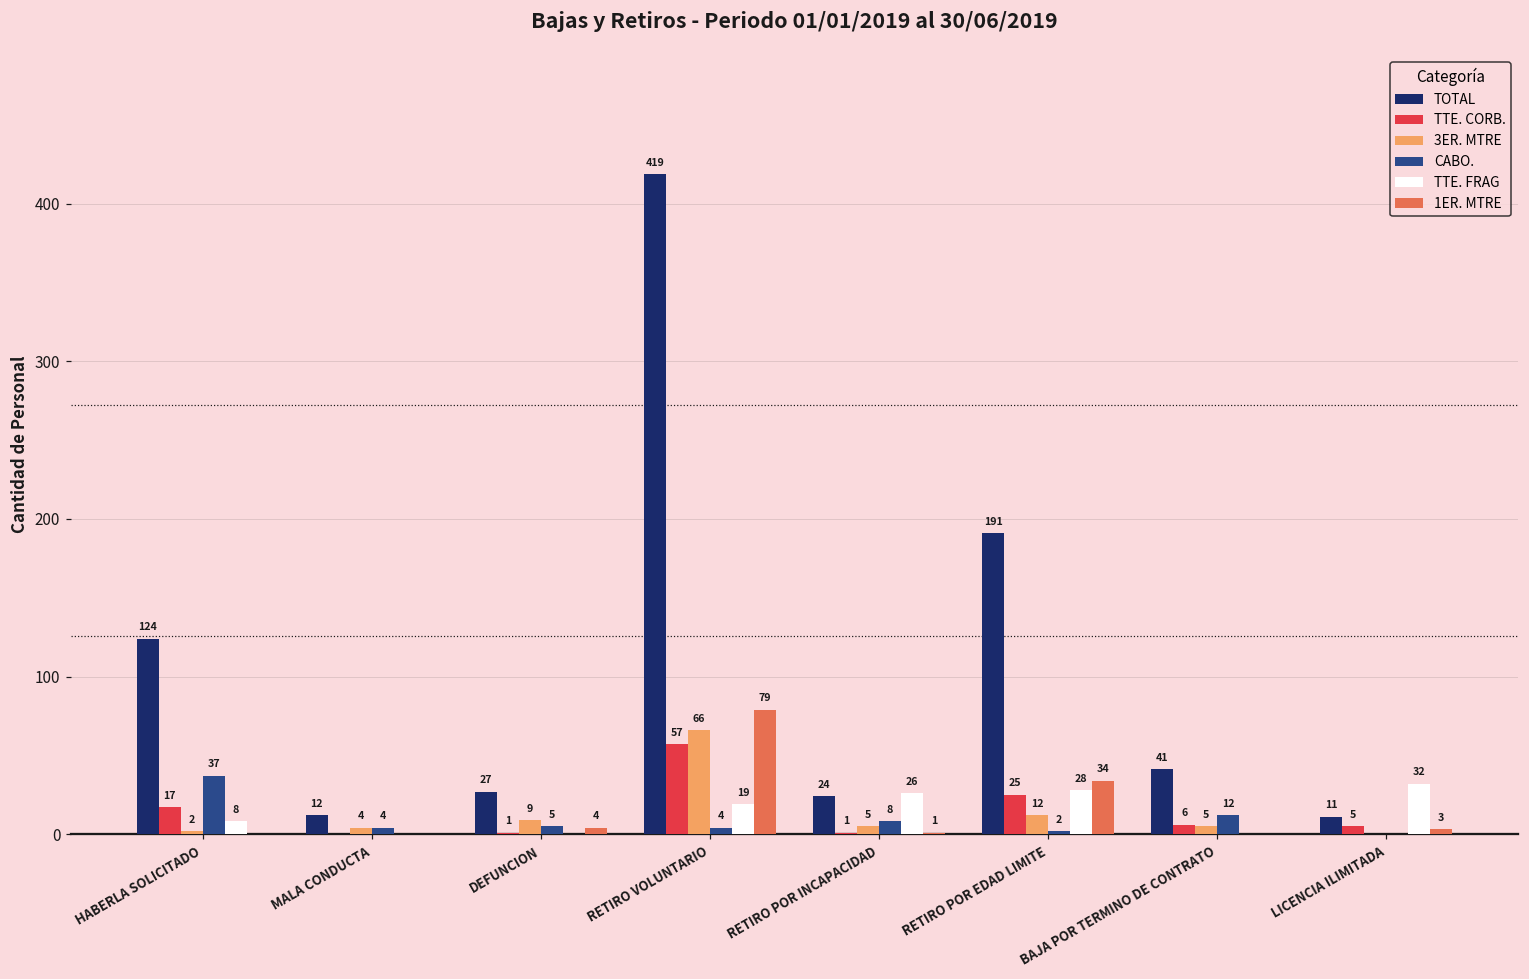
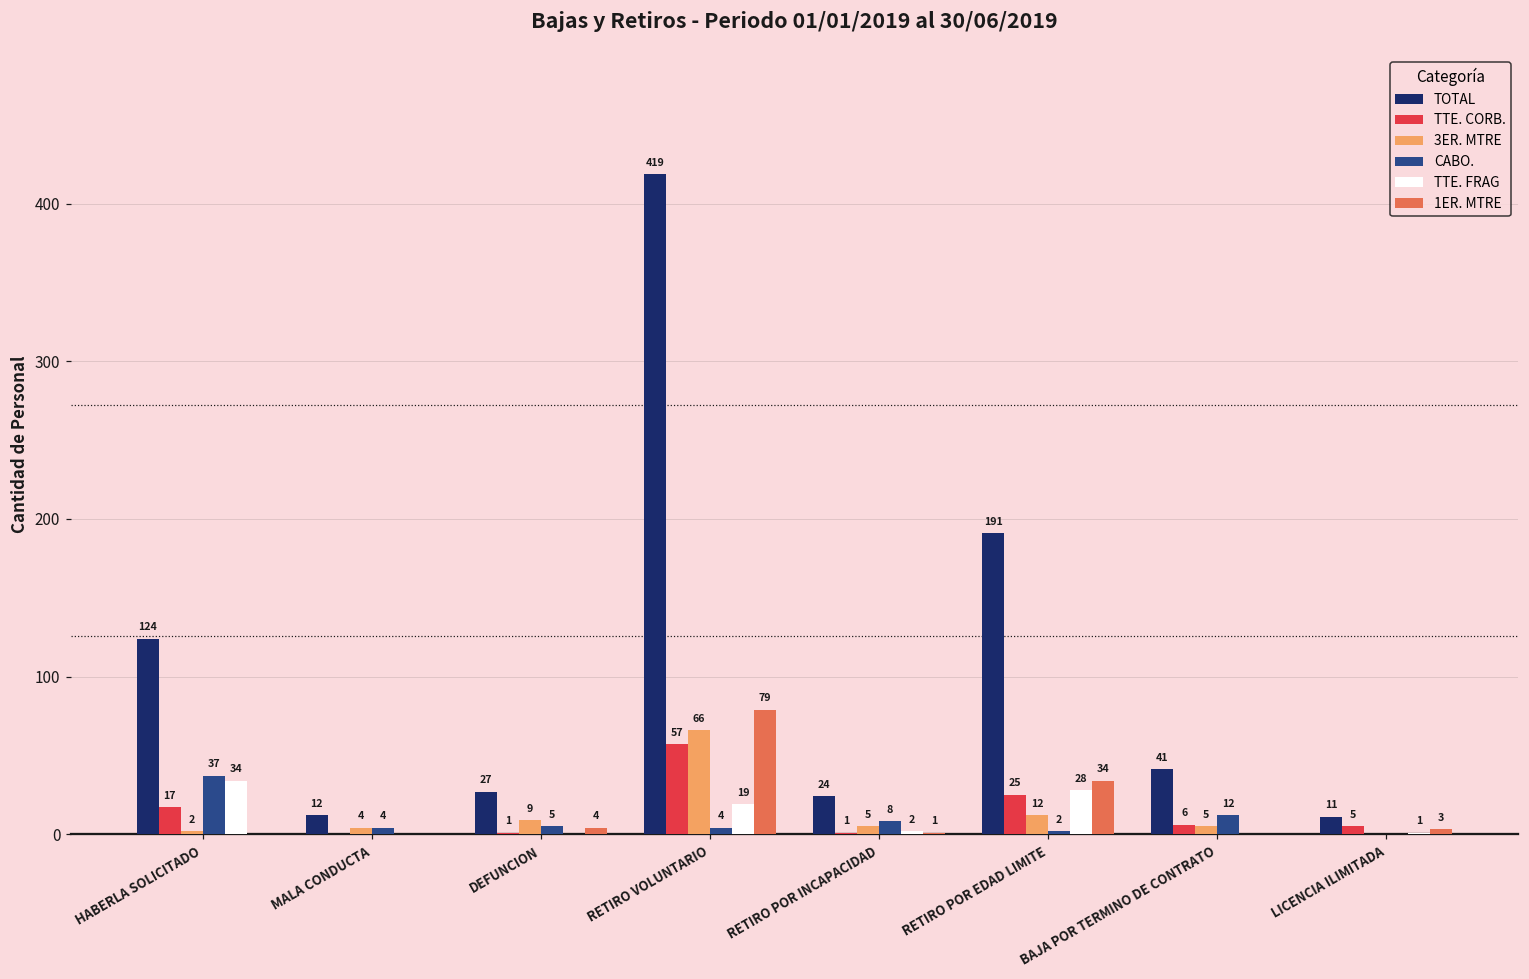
TTE. FRAG, HABERLA SOLICITADO: 8 -> 34
TTE. FRAG, RETIRO POR INCAPACIDAD: 26 -> 2
TTE. FRAG, LICENCIA ILIMITADA: 32 -> 1
